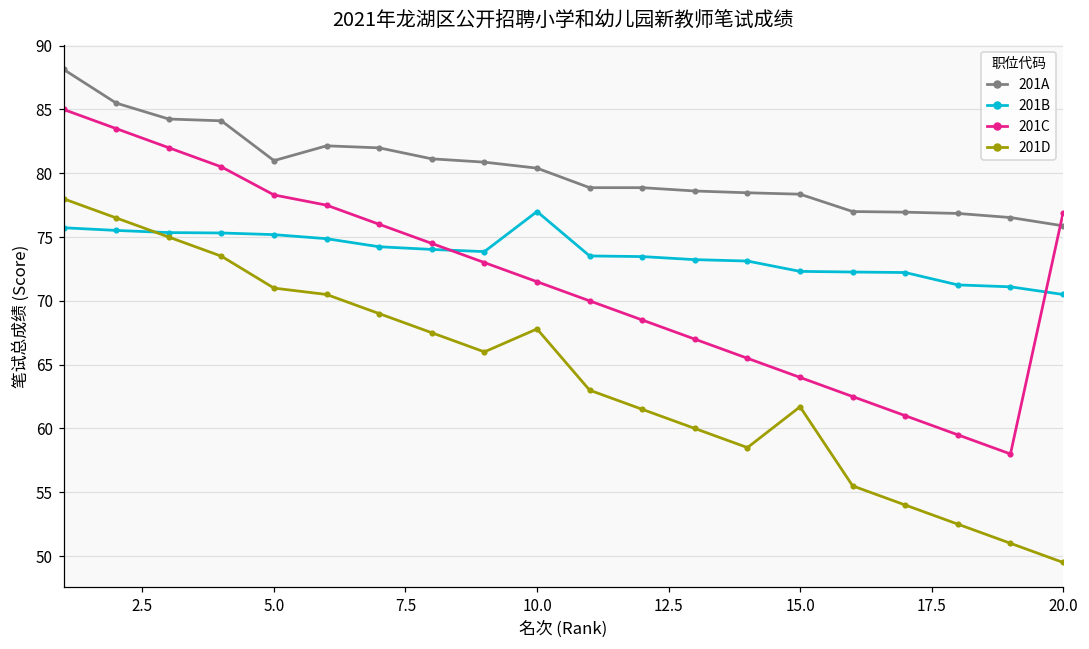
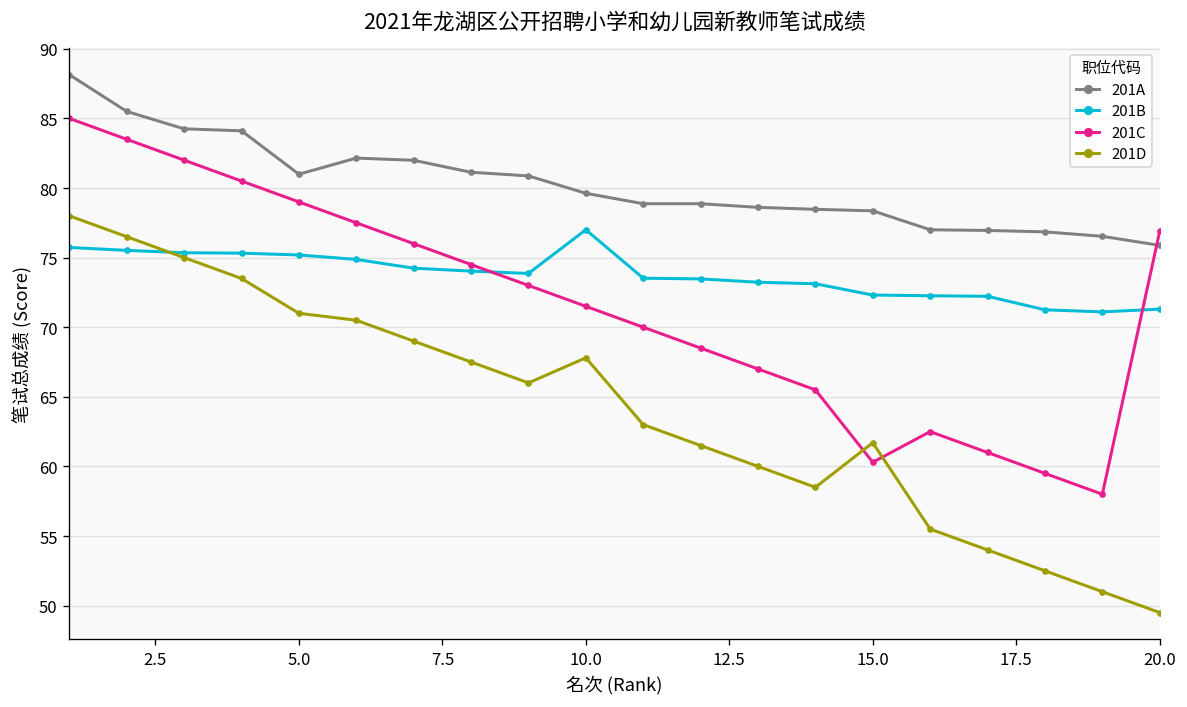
201C, 5.0: 78.3 -> 79.0
201A, 10.0: 80.4 -> 79.6
201C, 15.0: 64.0 -> 60.3
201B, 20.0: 70.5 -> 71.3
